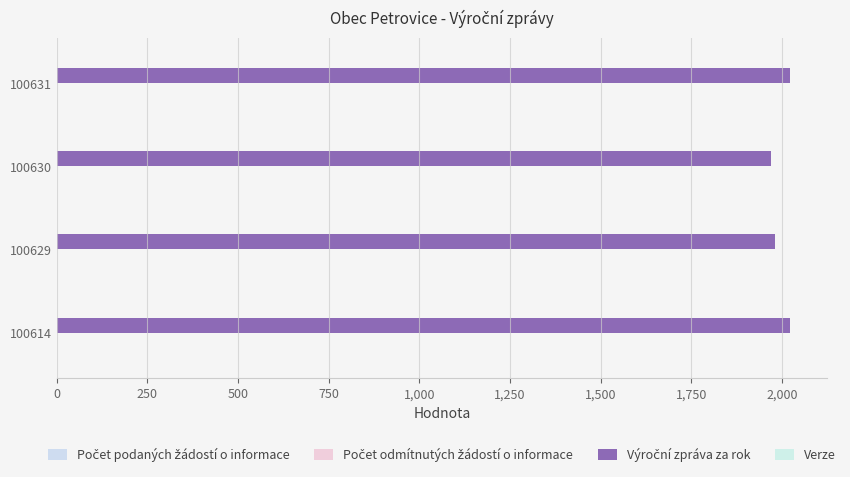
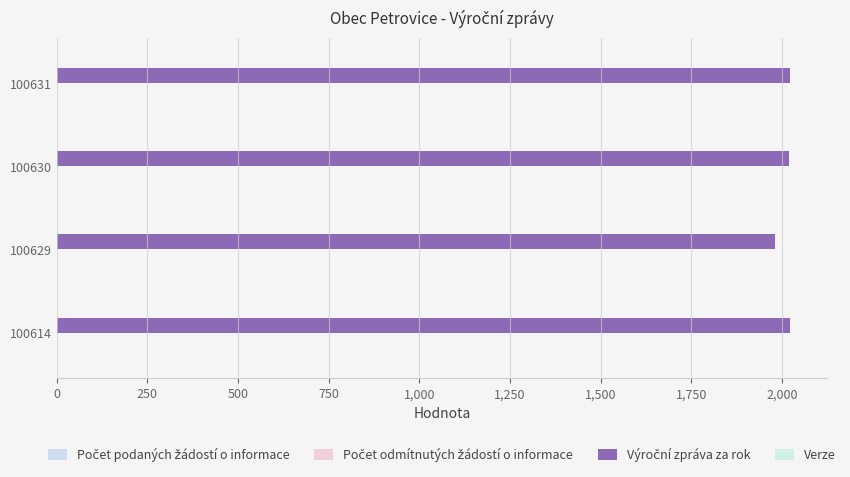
Výroční zpráva za rok, 100630: 1,970 -> 2,020
